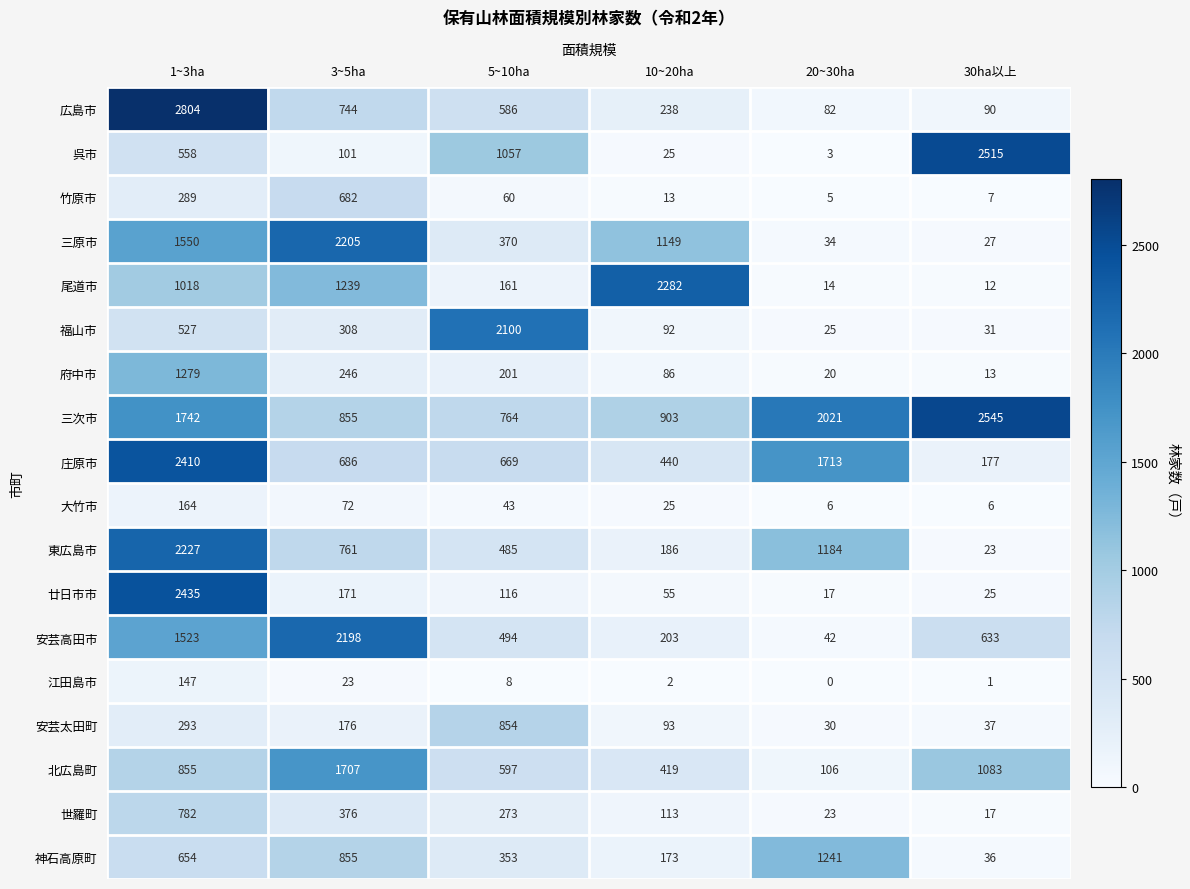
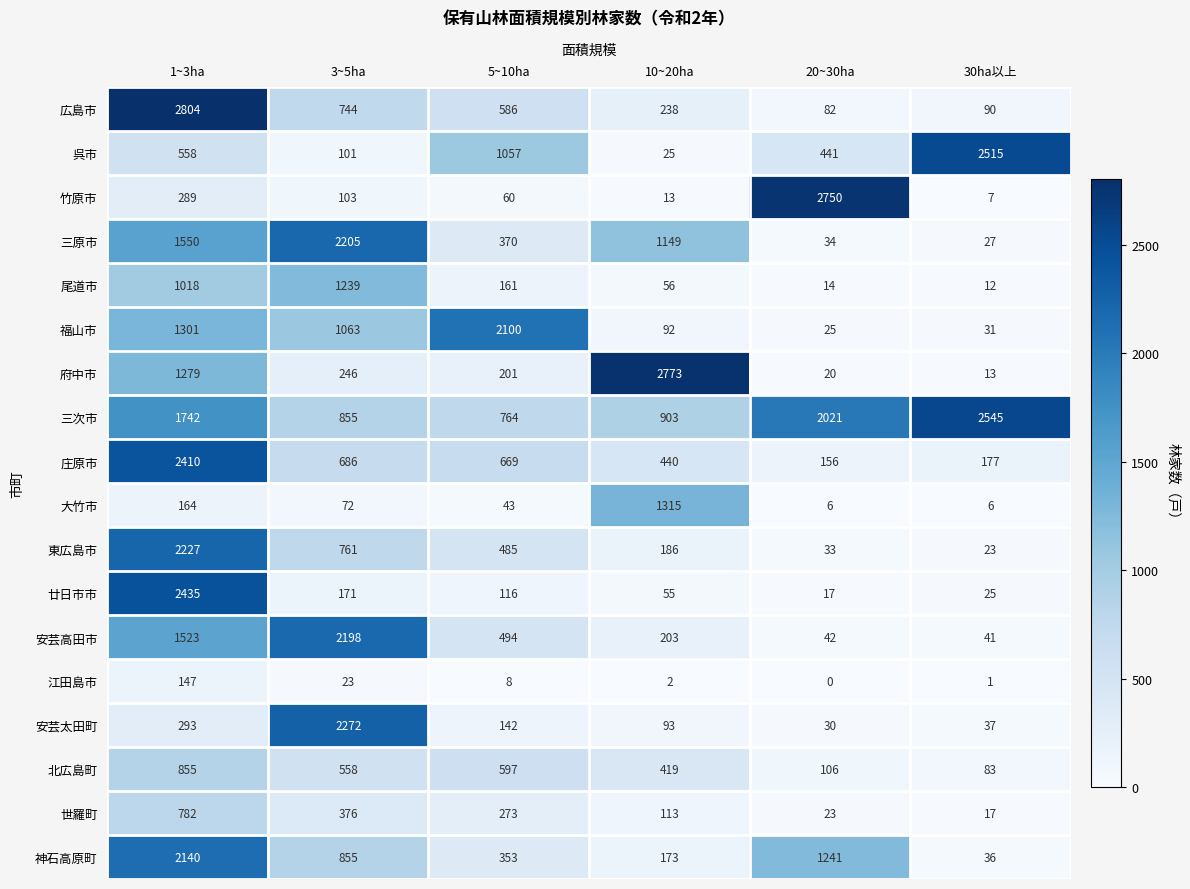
呉市, 20~30ha: 3 -> 441
竹原市, 3~5ha: 682 -> 103
竹原市, 20~30ha: 5 -> 2750
尾道市, 10~20ha: 2282 -> 56
福山市, 1~3ha: 527 -> 1301
福山市, 3~5ha: 308 -> 1063
府中市, 10~20ha: 86 -> 2773
庄原市, 20~30ha: 1713 -> 156
大竹市, 10~20ha: 25 -> 1315
東広島市, 20~30ha: 1184 -> 33
安芸高田市, 30ha以上: 633 -> 41
安芸太田町, 3~5ha: 176 -> 2272
安芸太田町, 5~10ha: 854 -> 142
北広島町, 3~5ha: 1707 -> 558
北広島町, 30ha以上: 1083 -> 83
神石高原町, 1~3ha: 654 -> 2140
